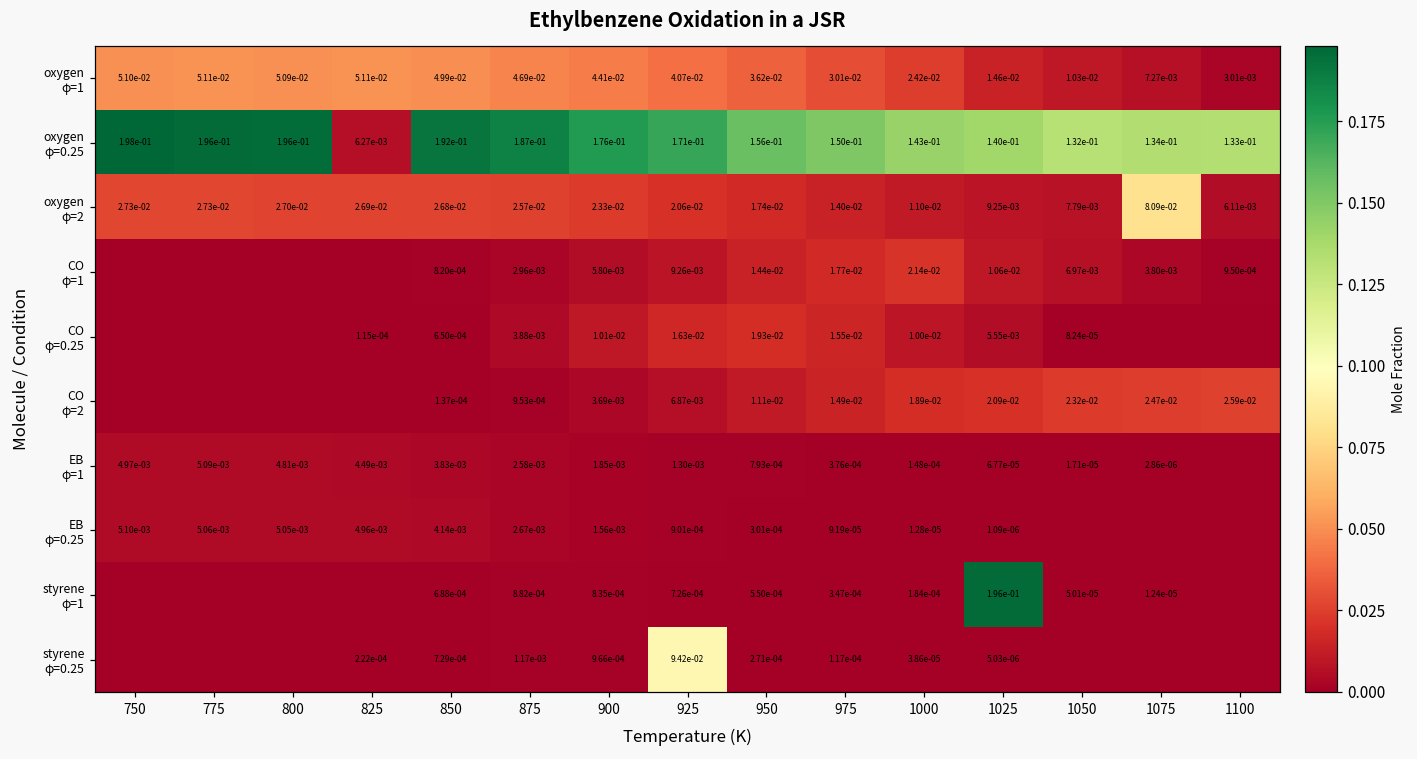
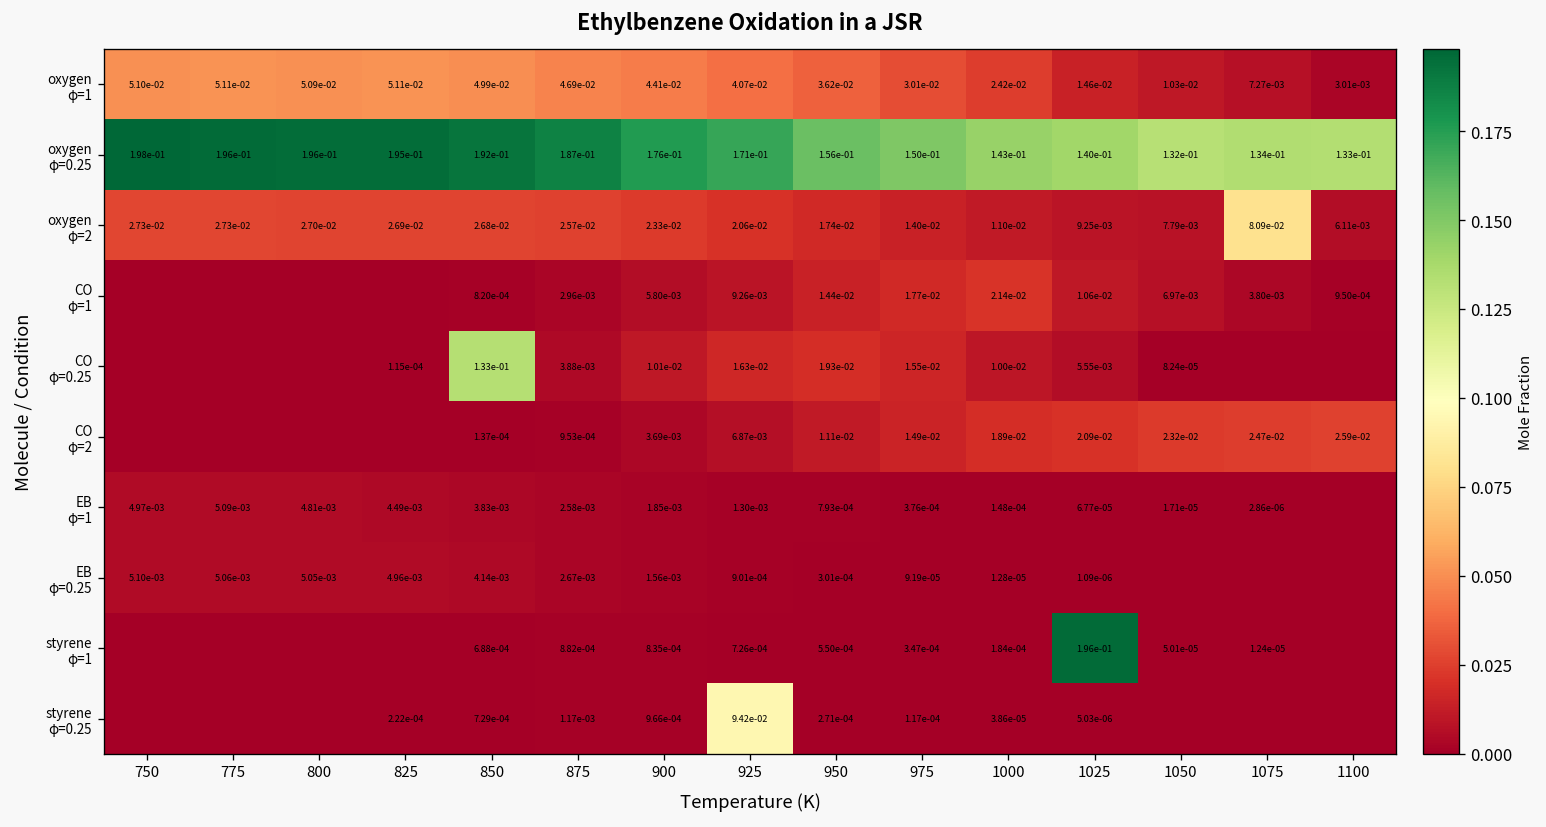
oxygen φ=0.25, 825: 6.27e-03 -> 1.95e-01
CO φ=0.25, 850: 6.50e-04 -> 1.33e-01
